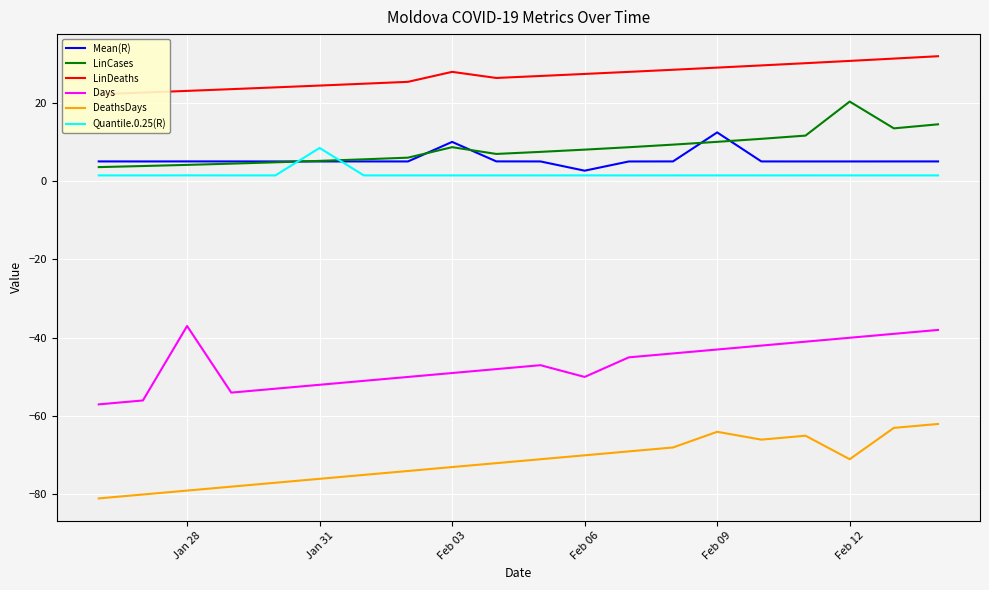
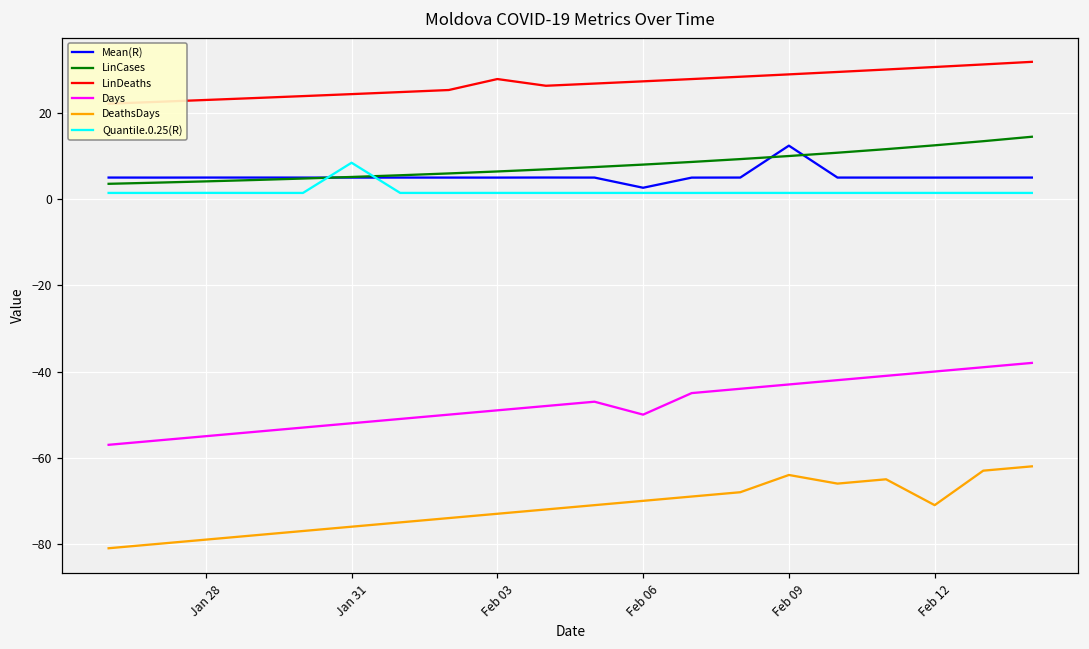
Days, Jan 28: -37 -> -55
Mean(R), Feb 03: 10 -> 5
LinCases, Feb 03: 9 -> 6
LinCases, Feb 12: 20 -> 12
